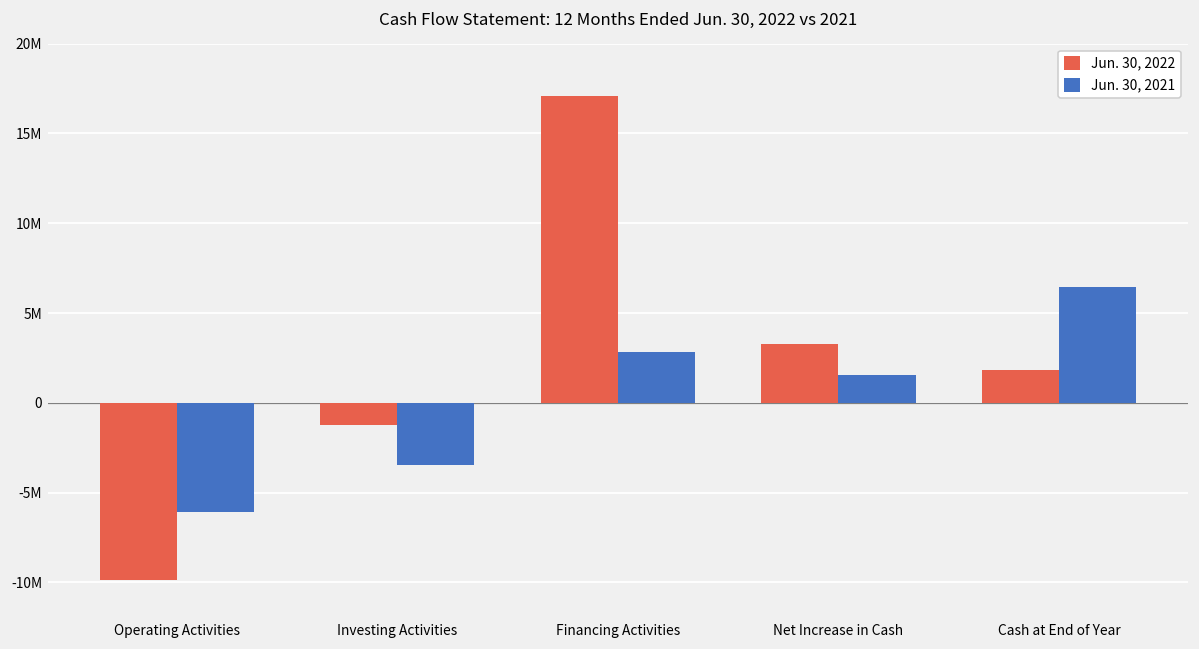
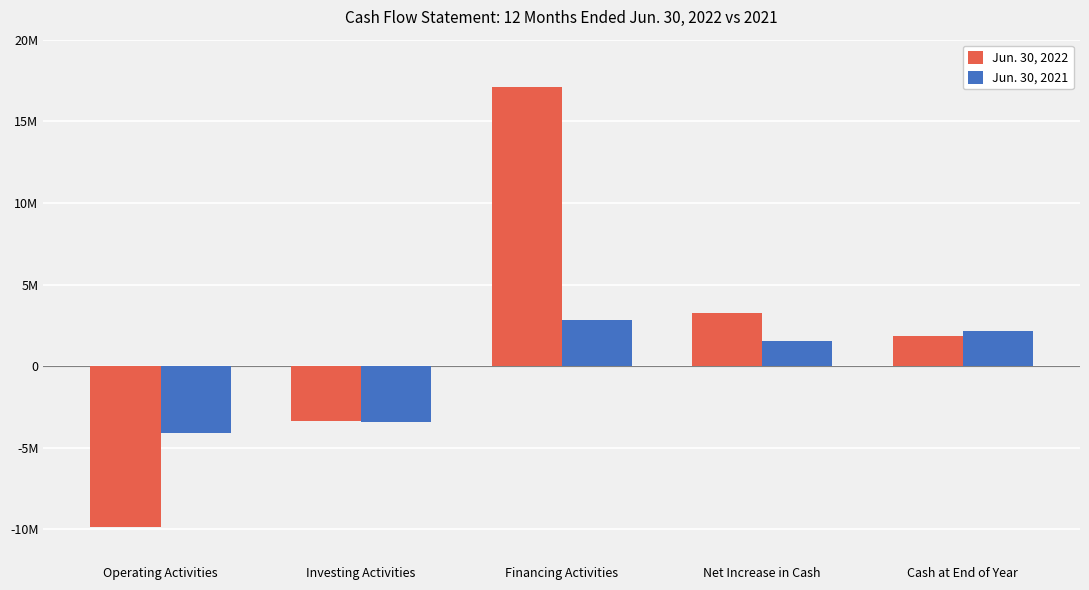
Jun. 30, 2021, Operating Activities: -6100000 -> -4100000
Jun. 30, 2022, Investing Activities: -1300000 -> -3400000
Jun. 30, 2021, Cash at End of Year: 6500000 -> 2200000
